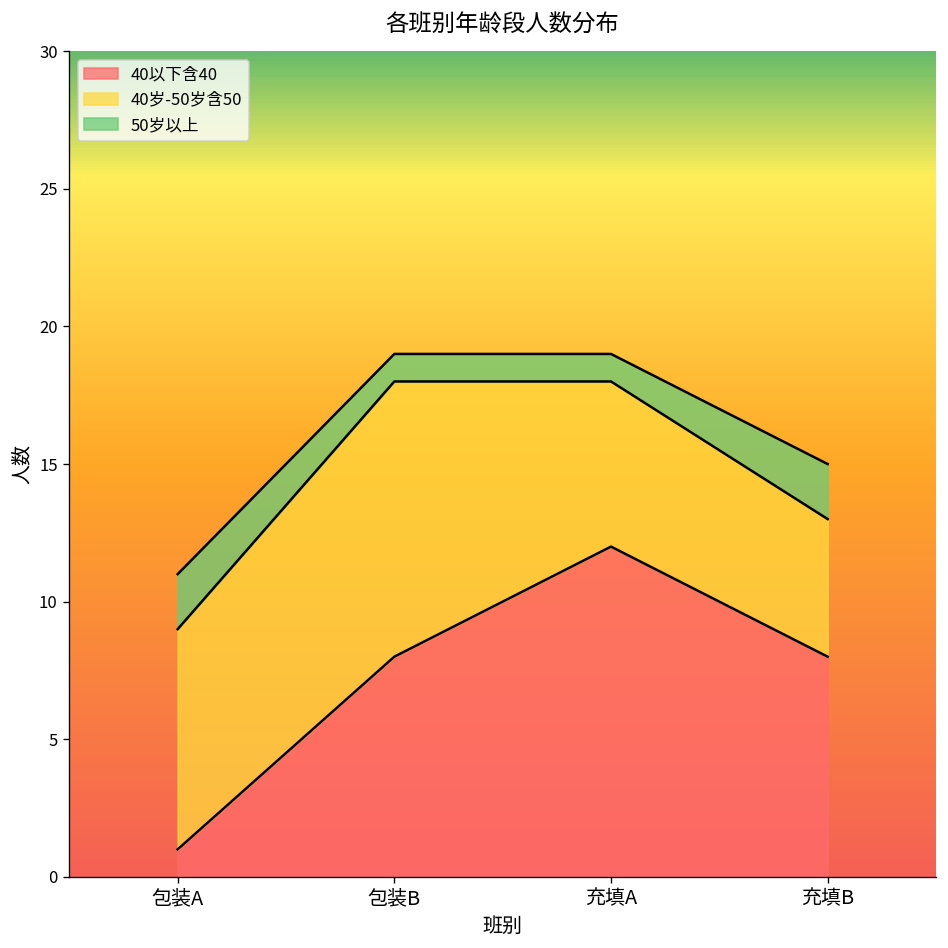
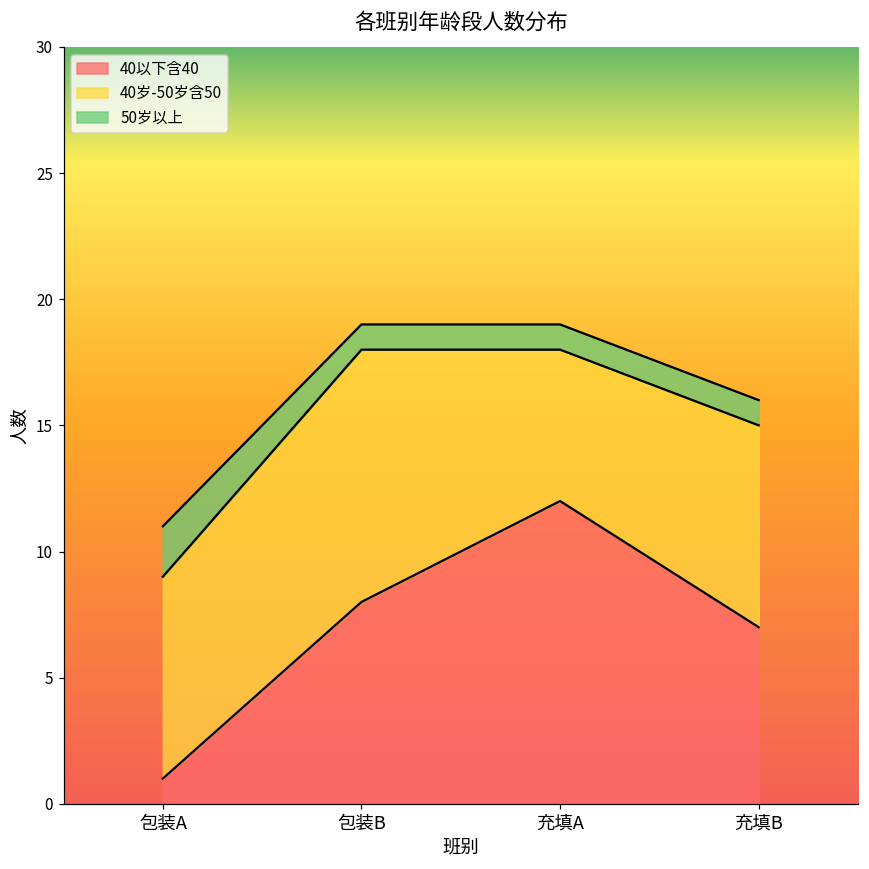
40以下含40, 充填B: 8 -> 7
40岁-50岁含50, 充填B: 5 -> 8
50岁以上, 充填B: 2 -> 1
